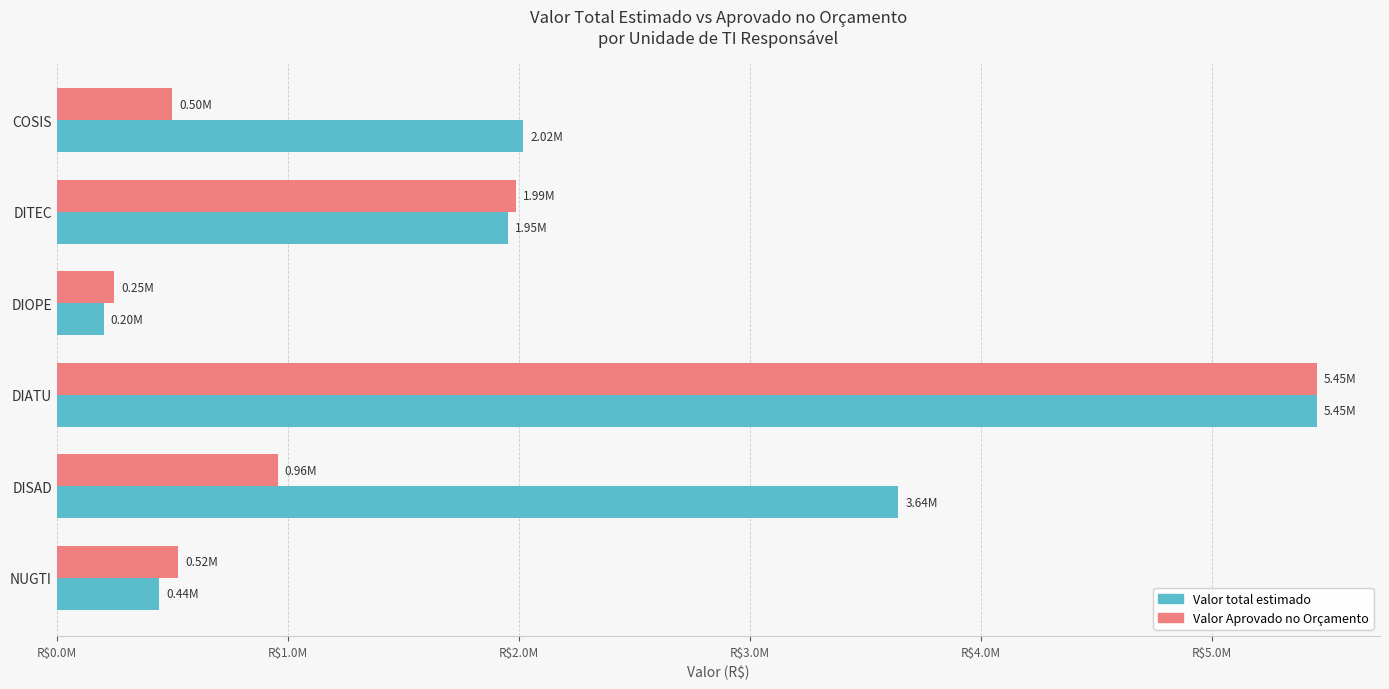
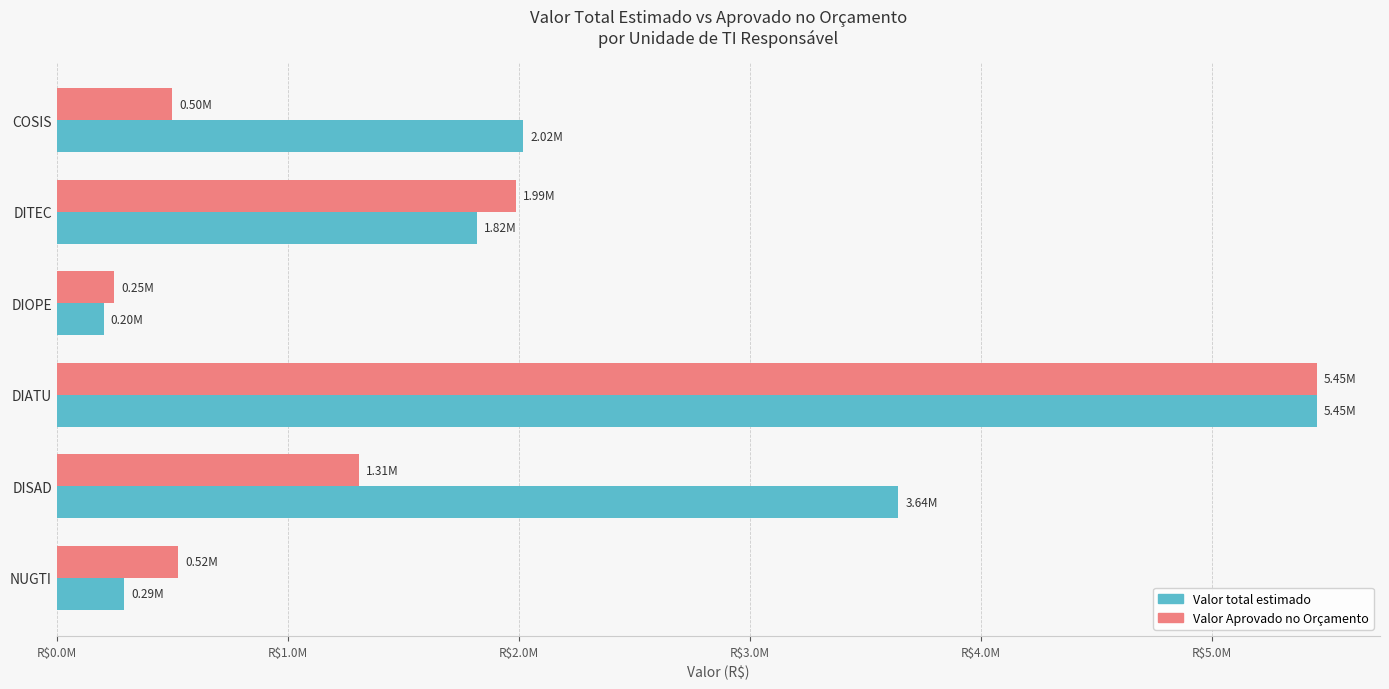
Valor total estimado, DITEC: 1.95M -> 1.82M
Valor Aprovado no Orçamento, DISAD: 0.96M -> 1.31M
Valor total estimado, NUGTI: 0.44M -> 0.29M
